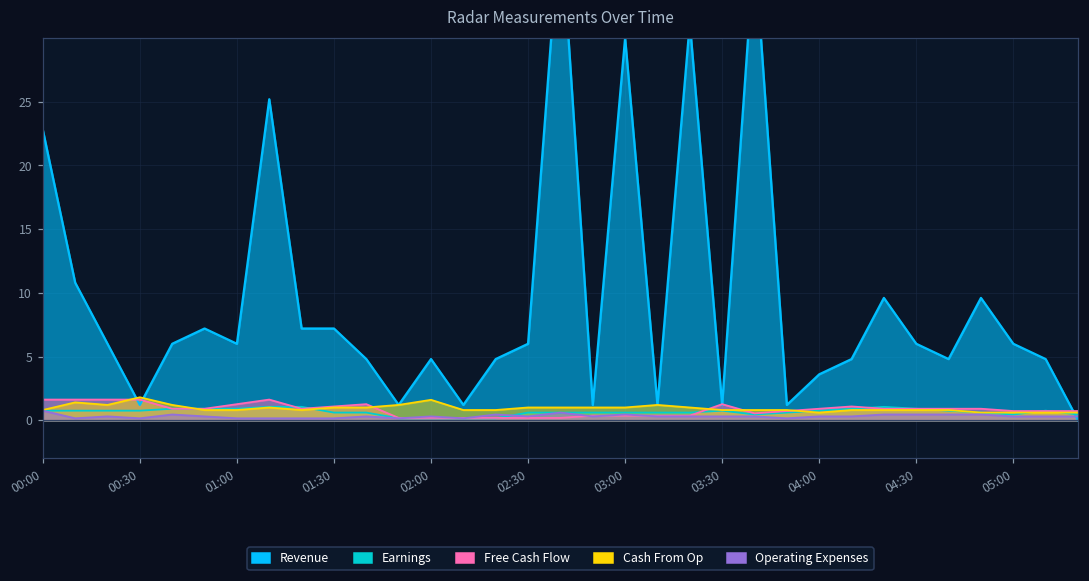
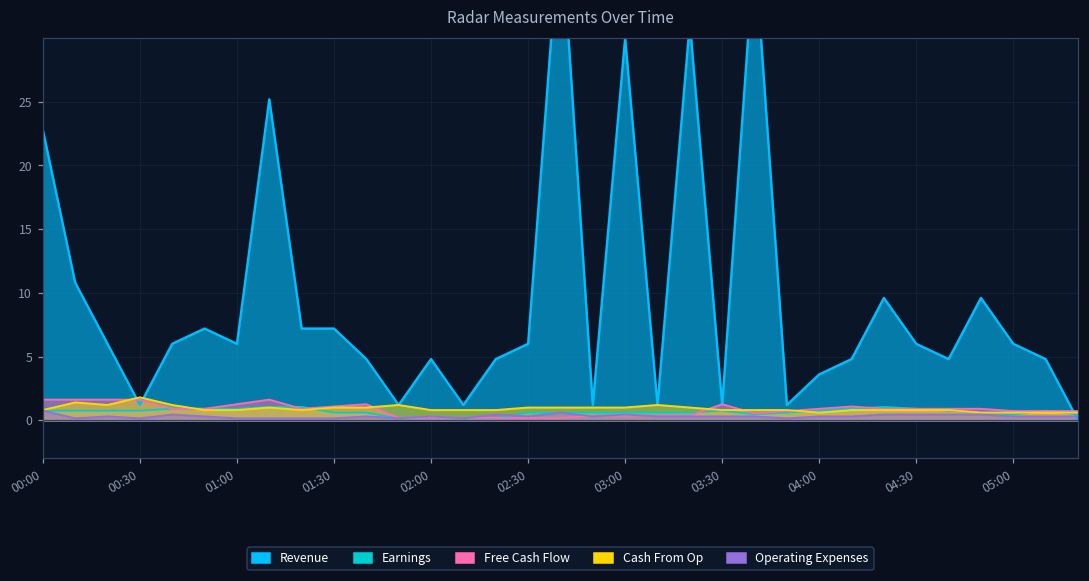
Cash From Op, 02:00: 1.6 -> 0.8
